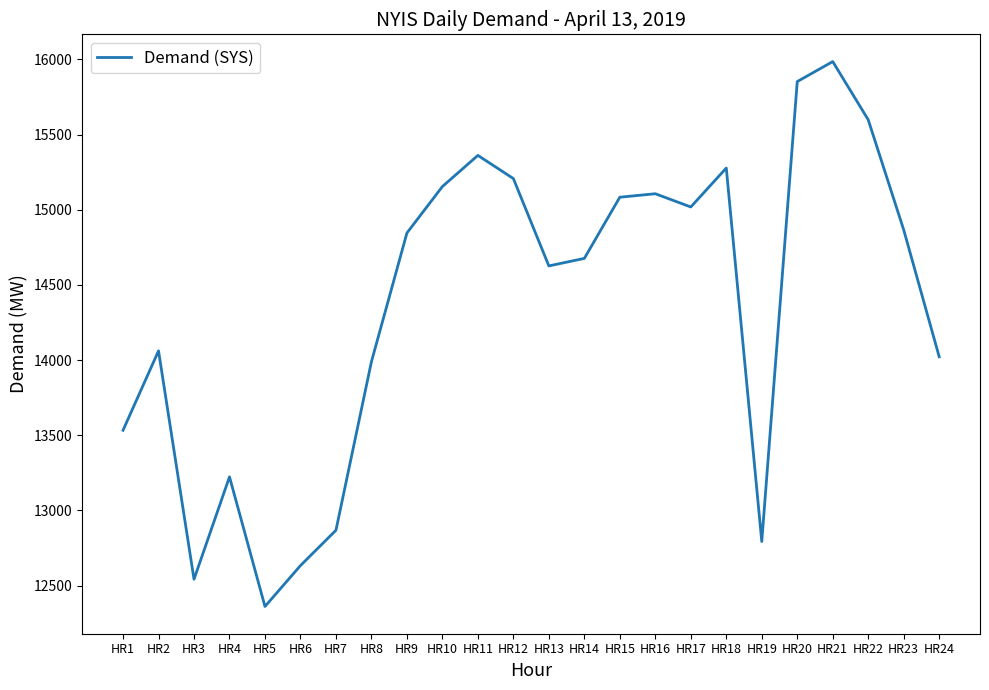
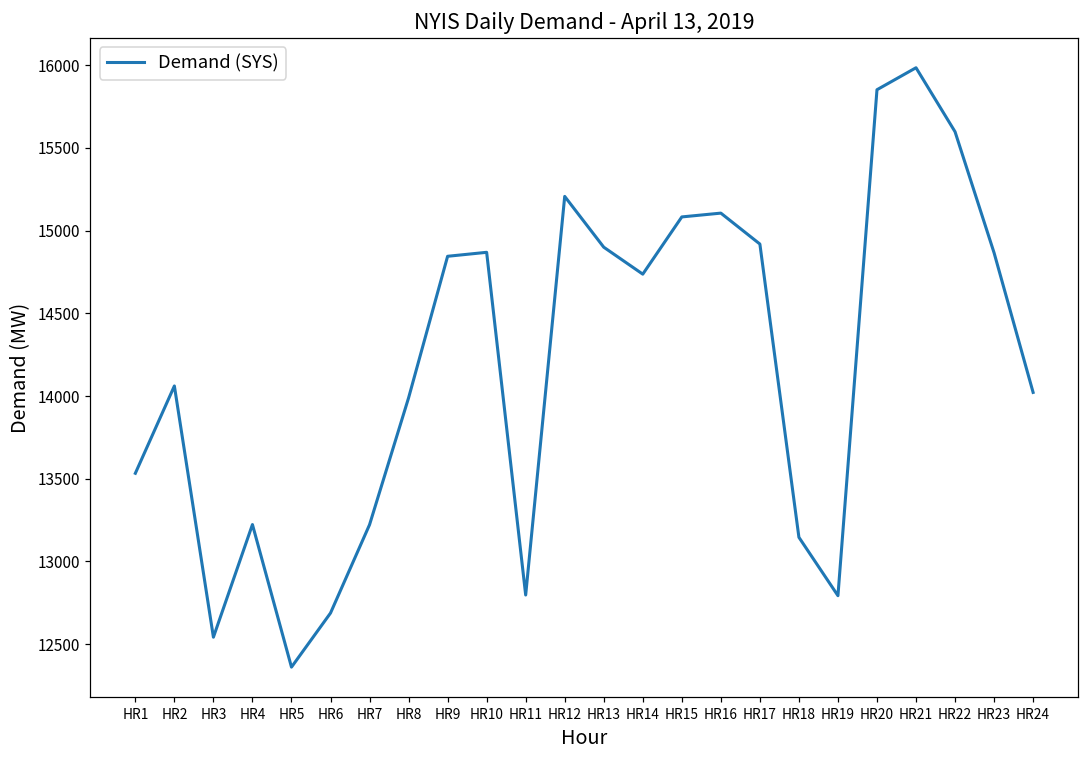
HR6: 12630 -> 12690
HR7: 12870 -> 13220
HR10: 15150 -> 14870
HR11: 15360 -> 12800
HR13: 14630 -> 14900
HR14: 14680 -> 14740
HR17: 15020 -> 14920
HR18: 15280 -> 13150
